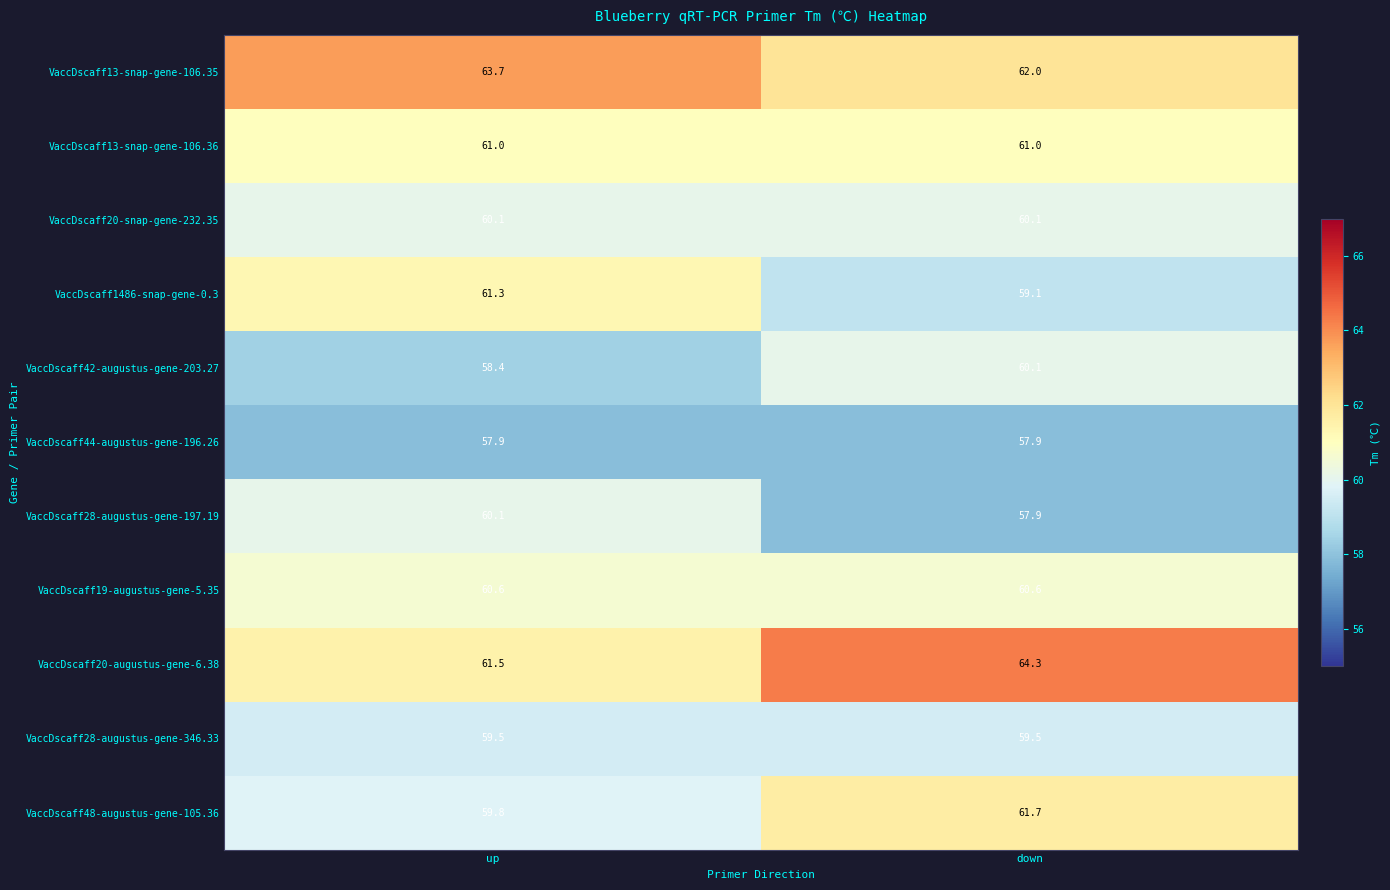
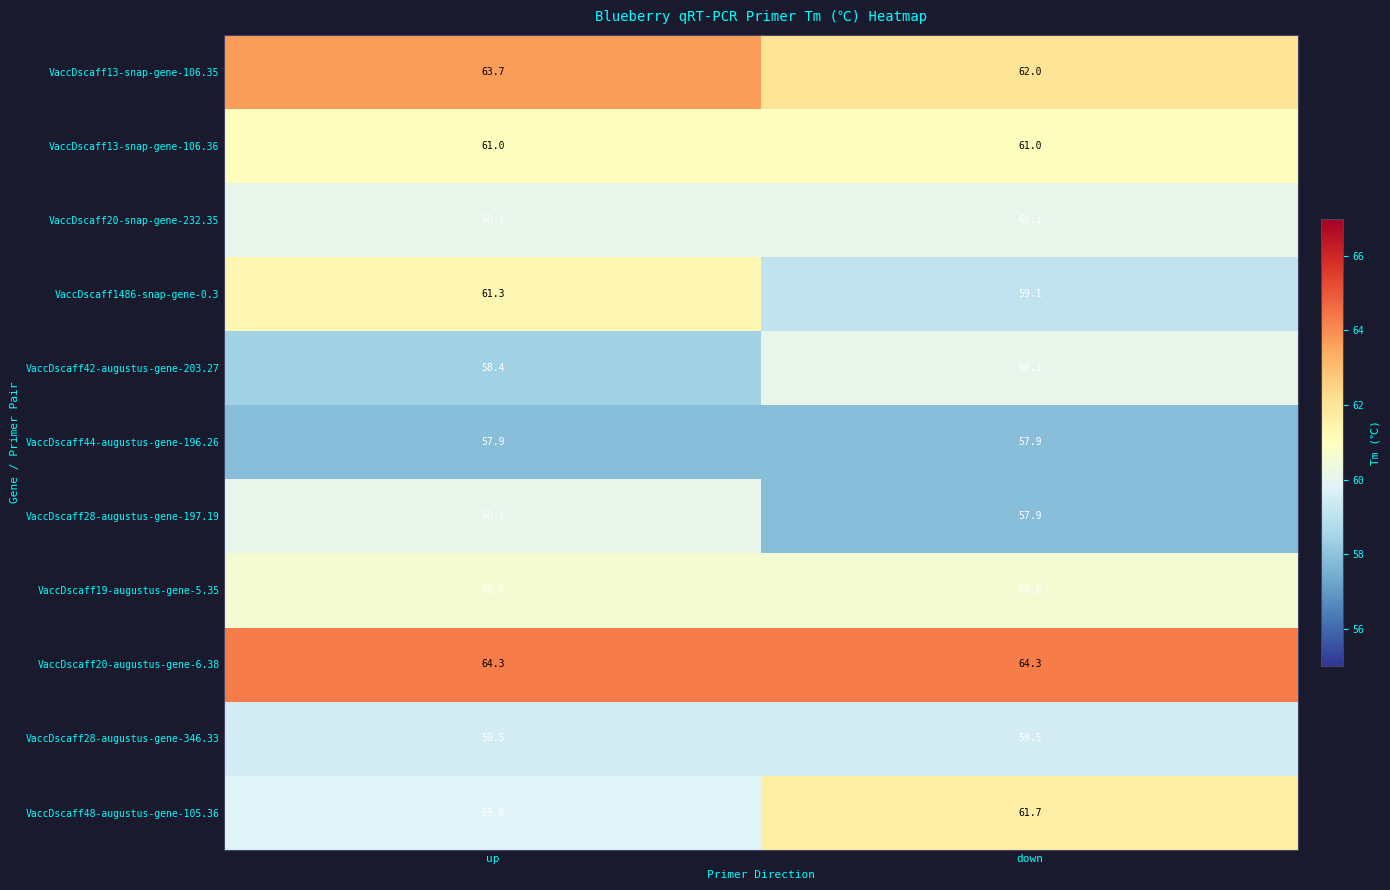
VaccDscaff20-augustus-gene-6.38, up: 61.5 -> 64.3
